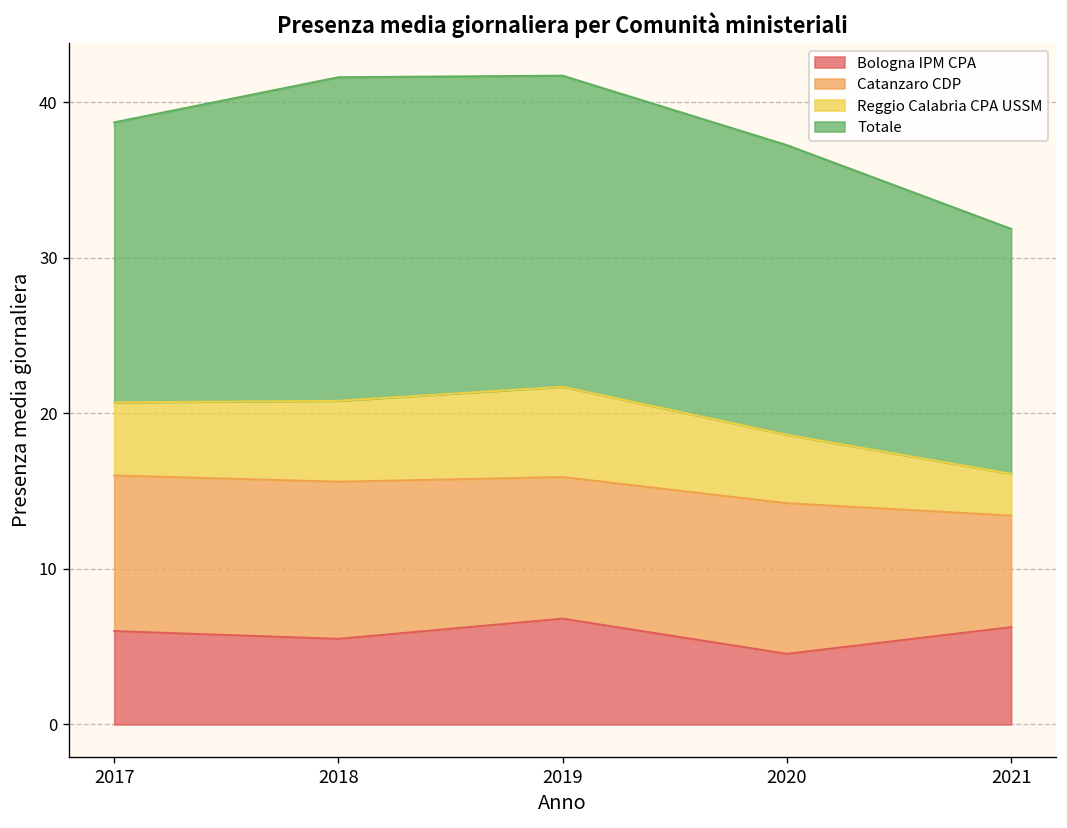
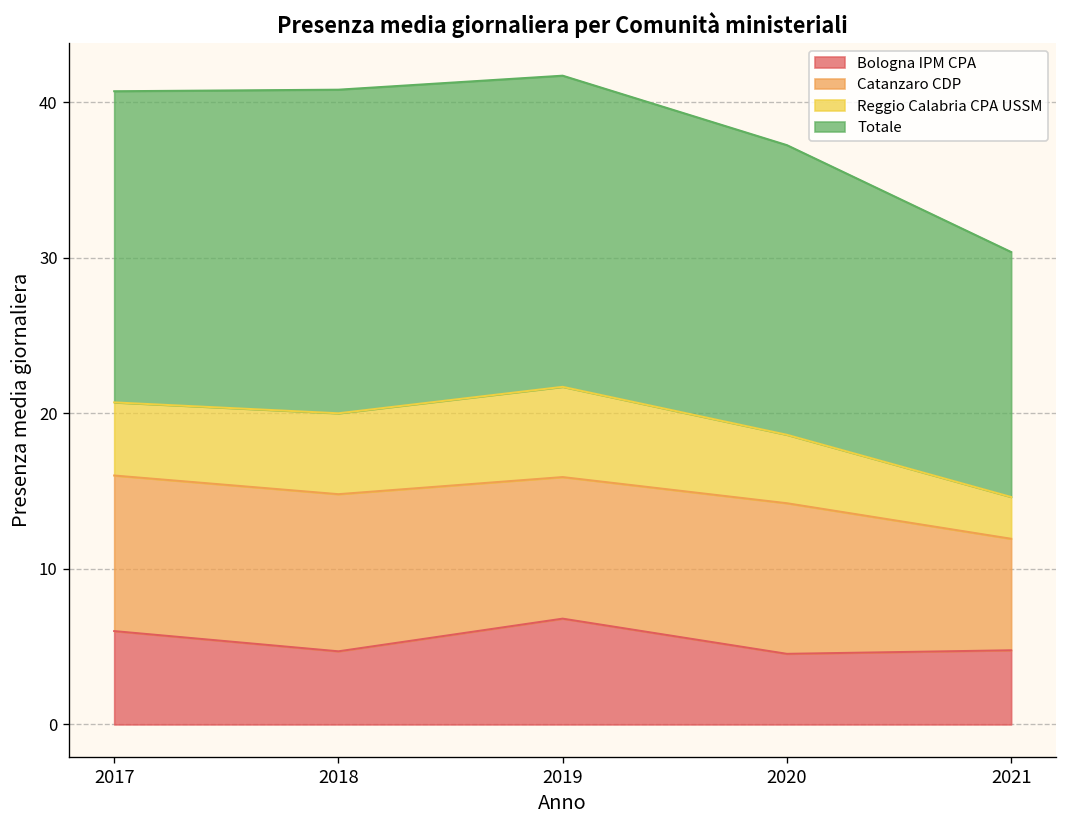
Totale, 2017: 18 -> 20
Bologna IPM CPA, 2018: 5.5 -> 4.7
Bologna IPM CPA, 2021: 6.3 -> 4.8
